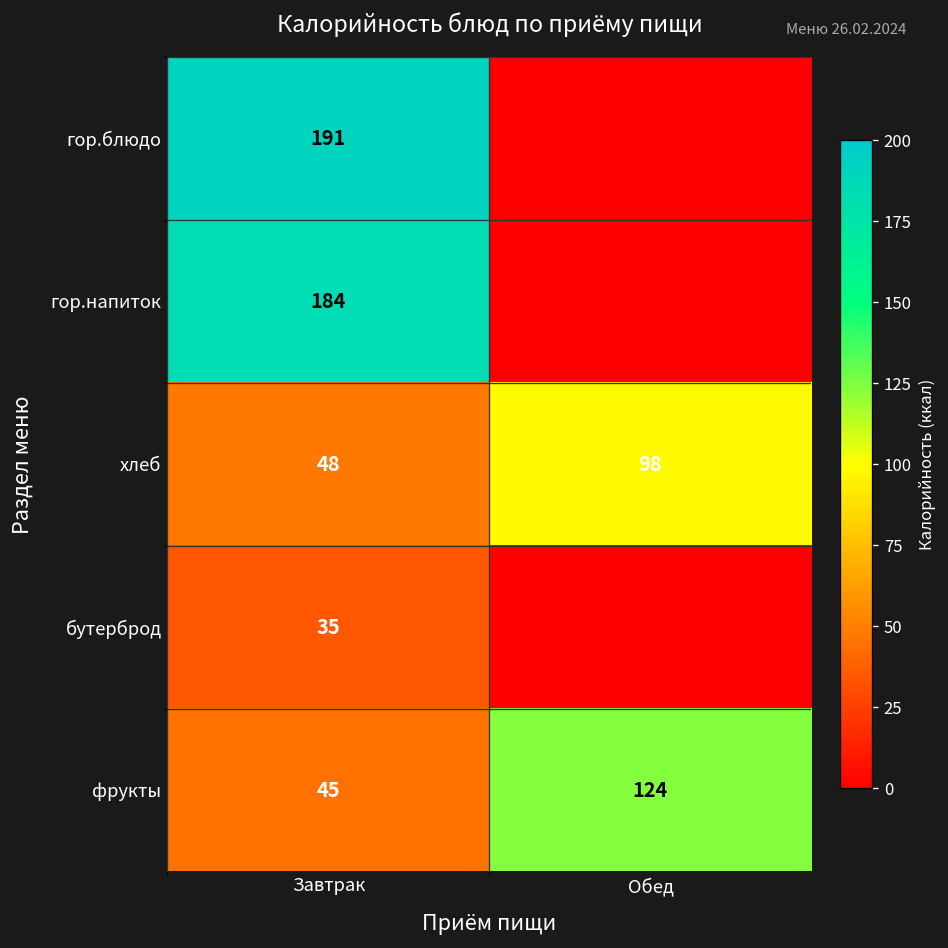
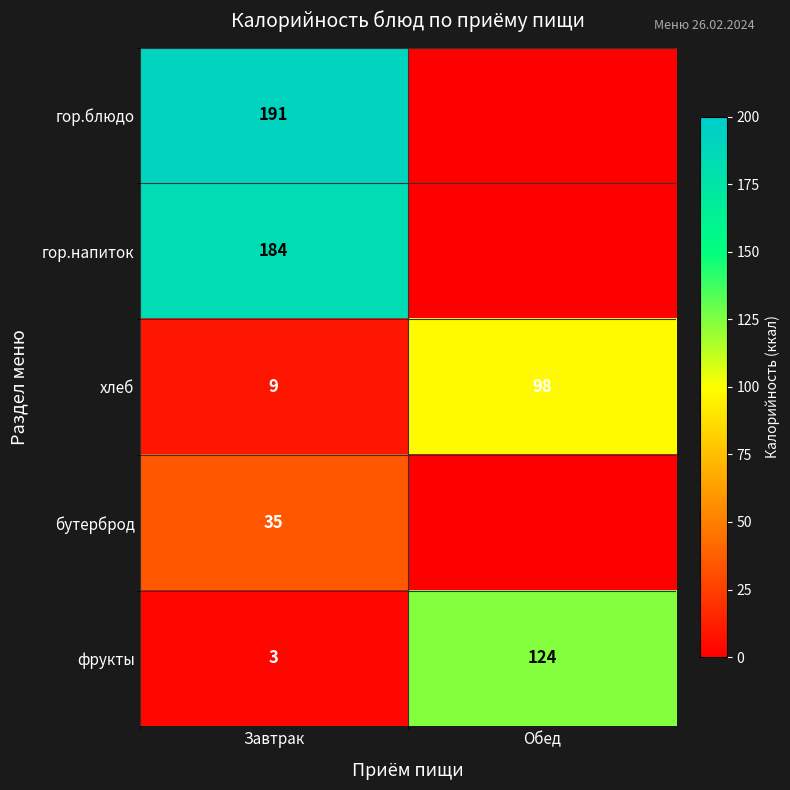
хлеб, Завтрак: 48 -> 9
фрукты, Завтрак: 45 -> 3
